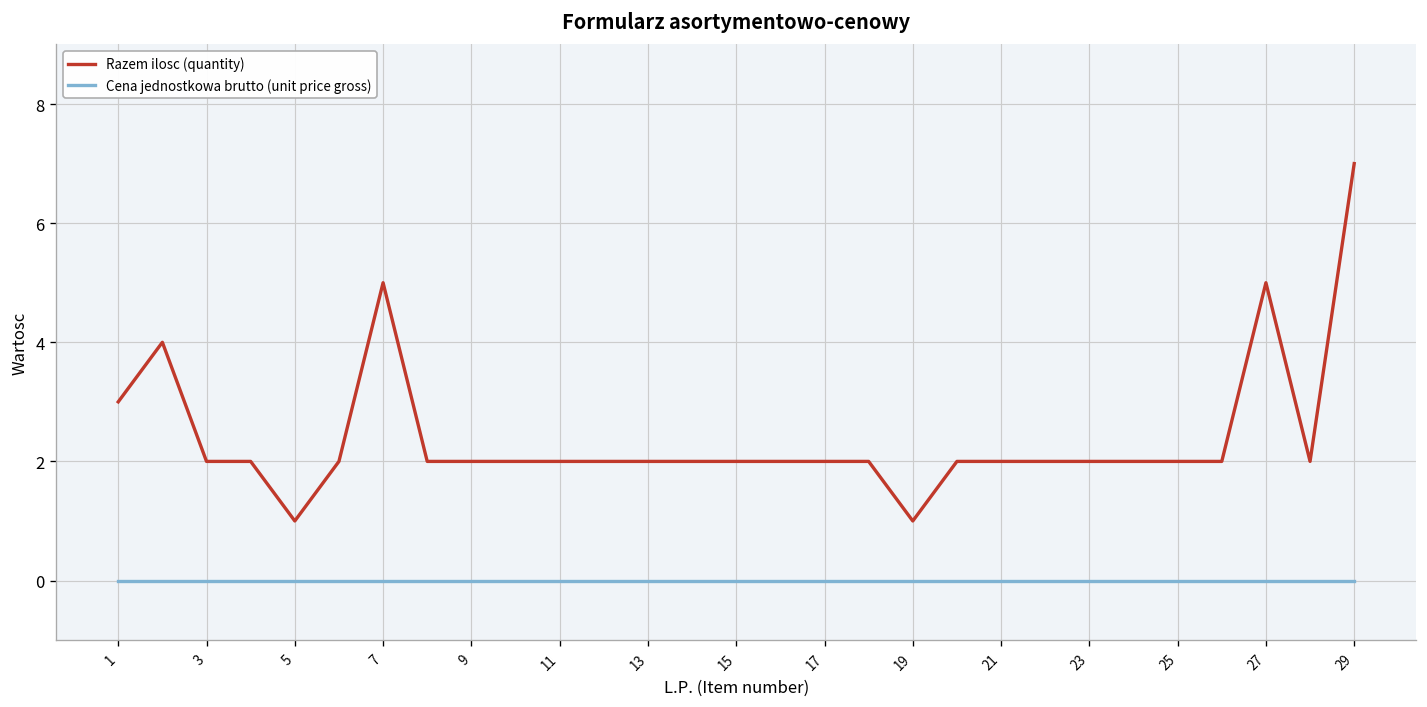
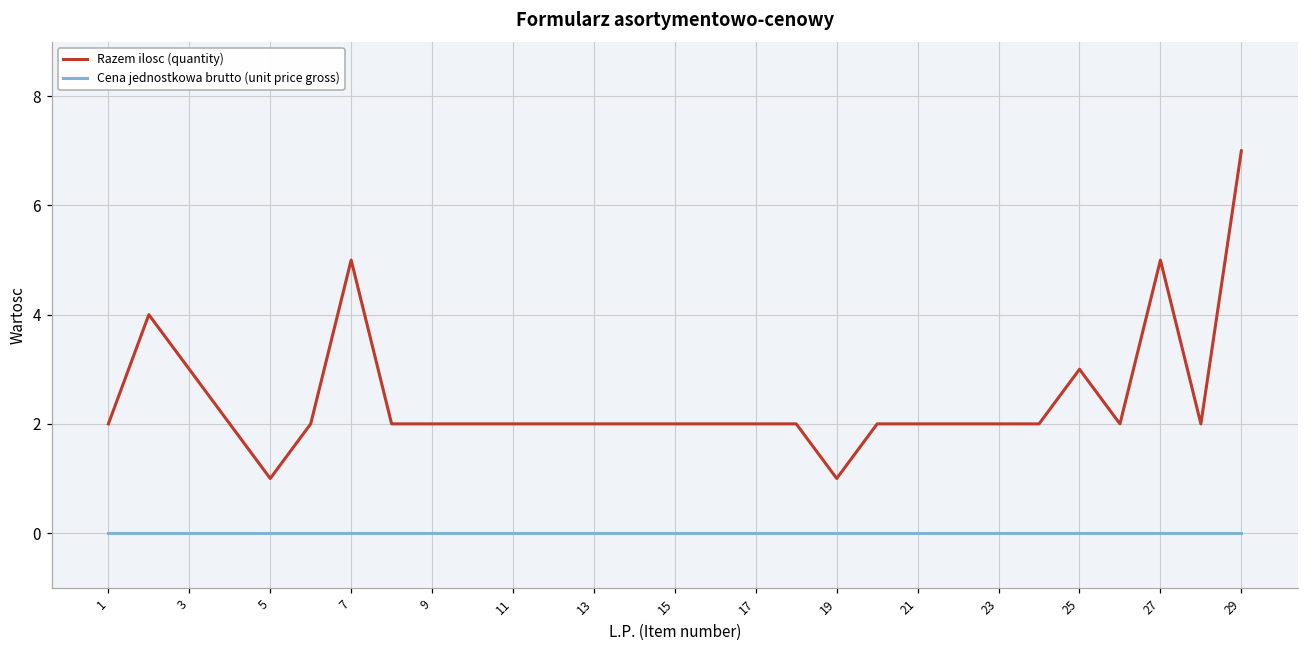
Razem ilosc (quantity), 1: 3 -> 2
Razem ilosc (quantity), 3: 2 -> 3
Razem ilosc (quantity), 25: 2 -> 3
